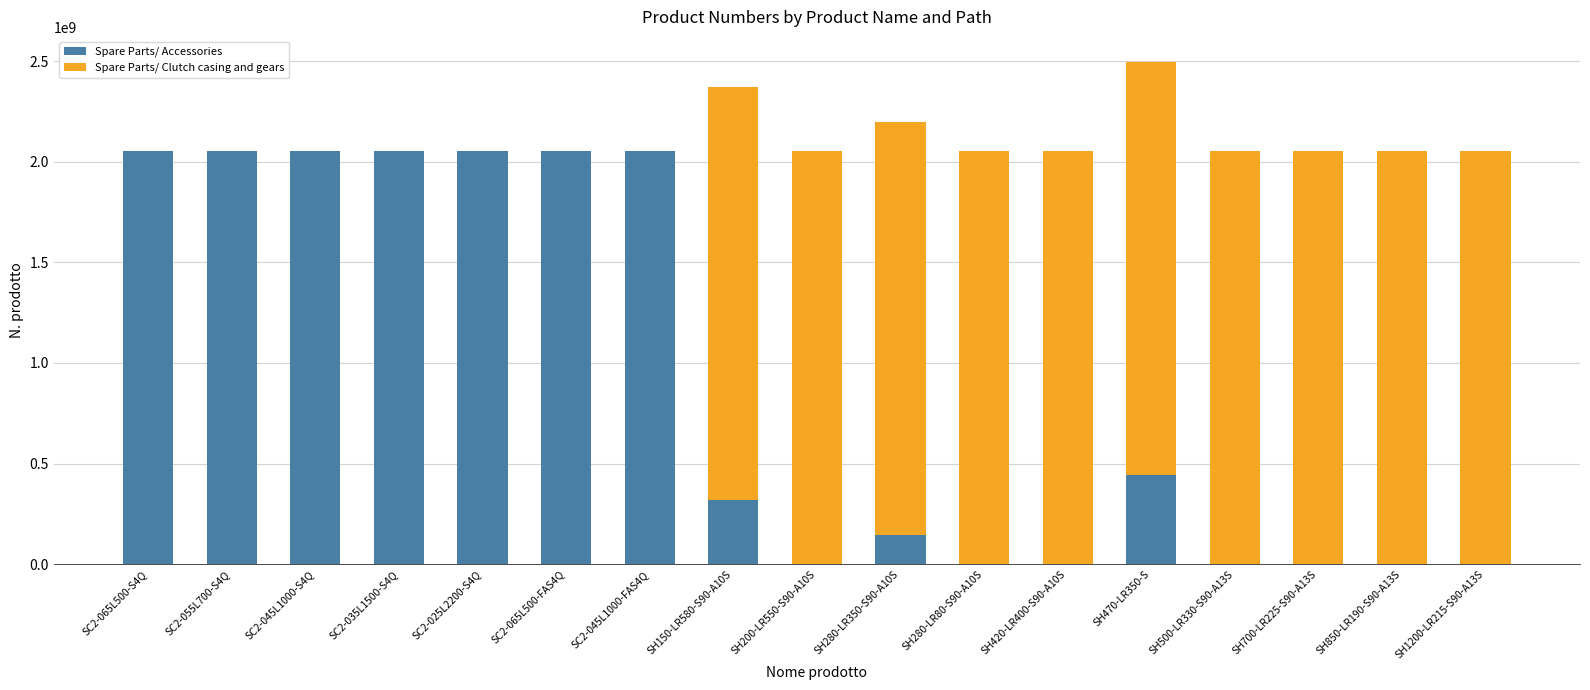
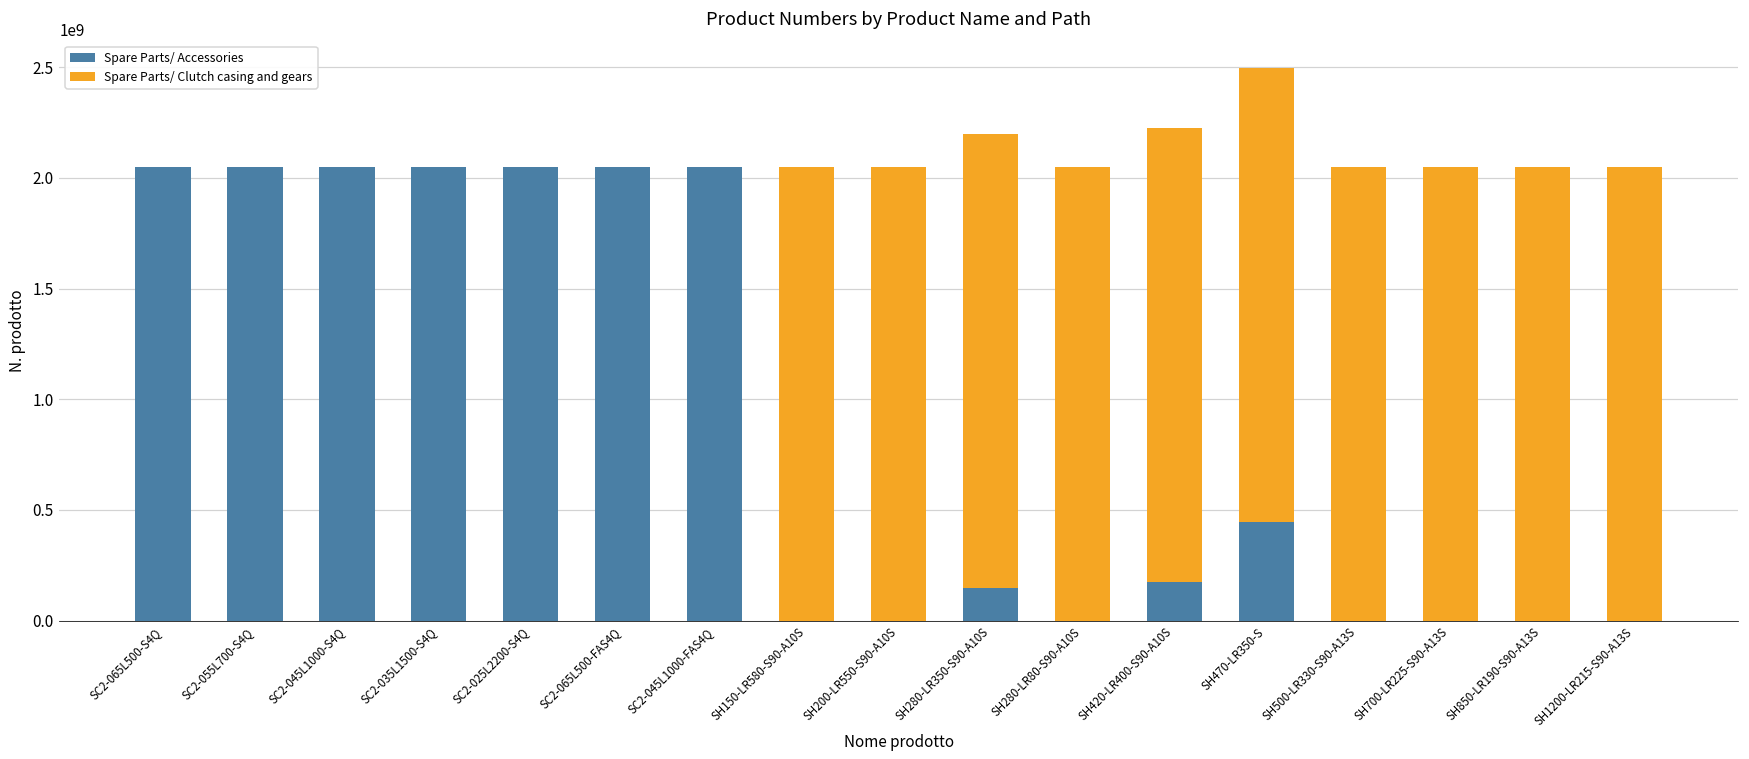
Spare Parts/ Accessories, SH150-LR580-S90-A10S: 320000000 -> 0
Spare Parts/ Accessories, SH420-LR400-S90-A10S: 0 -> 180000000
